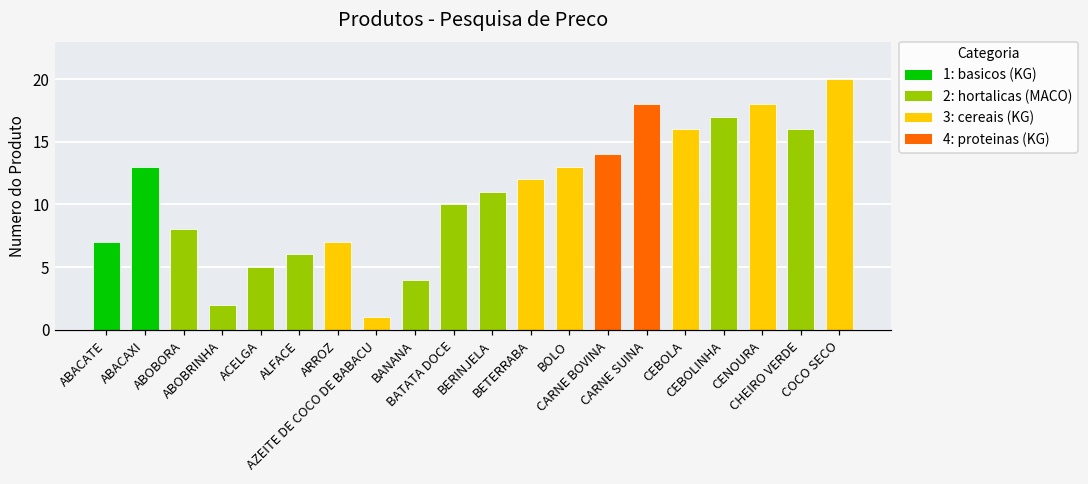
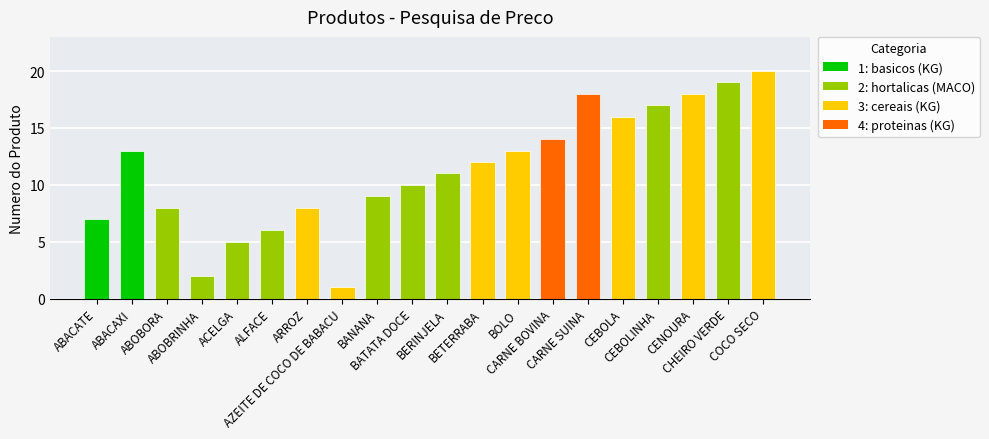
ARROZ: 7 -> 8
BANANA: 4 -> 9
CHEIRO VERDE: 16 -> 19
